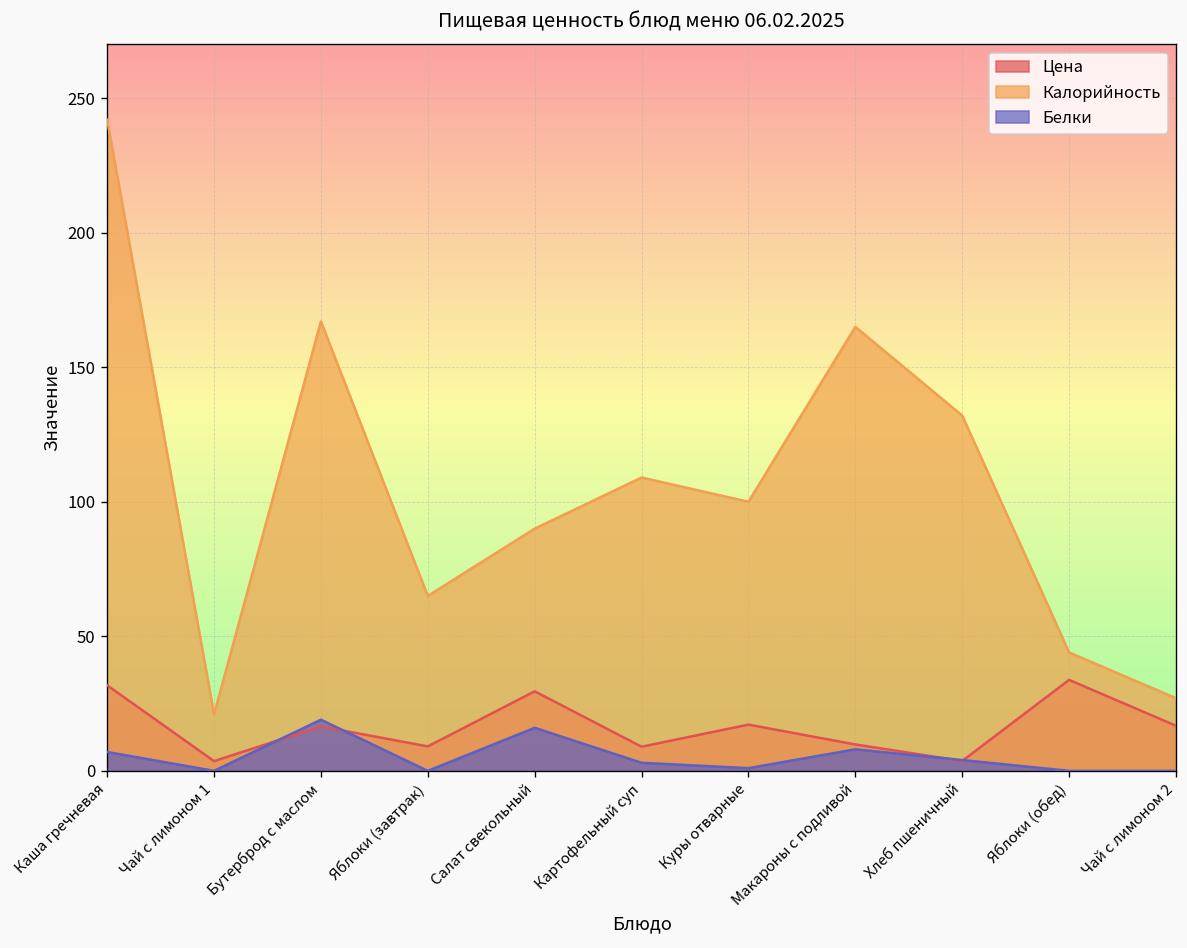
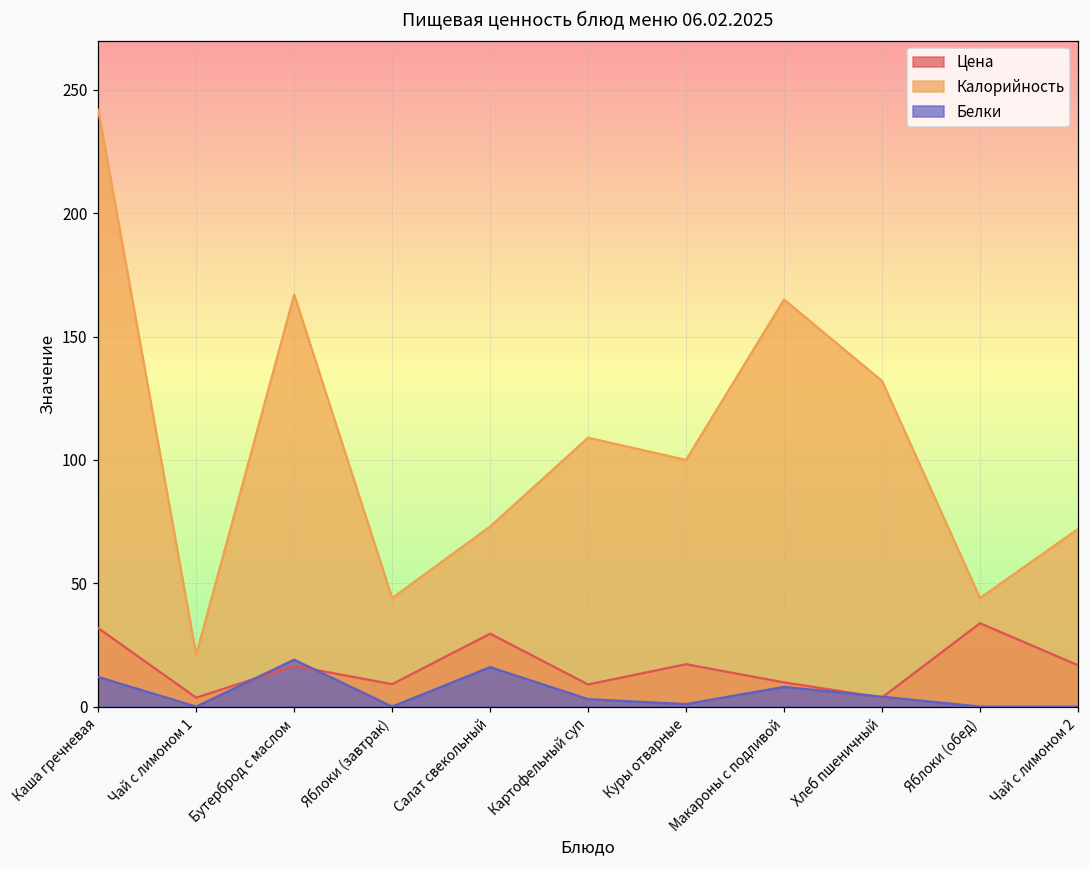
Белки, Каша гречневая: 7 -> 12
Калорийность, Яблоки (завтрак): 65 -> 44
Калорийность, Салат свекольный: 90 -> 73
Калорийность, Чай с лимоном 2: 27 -> 72
